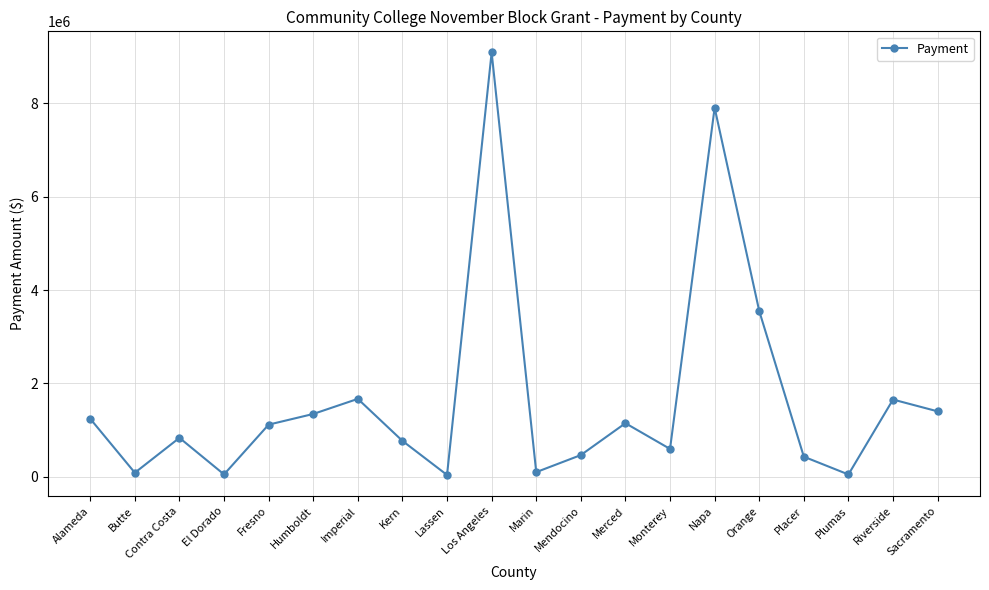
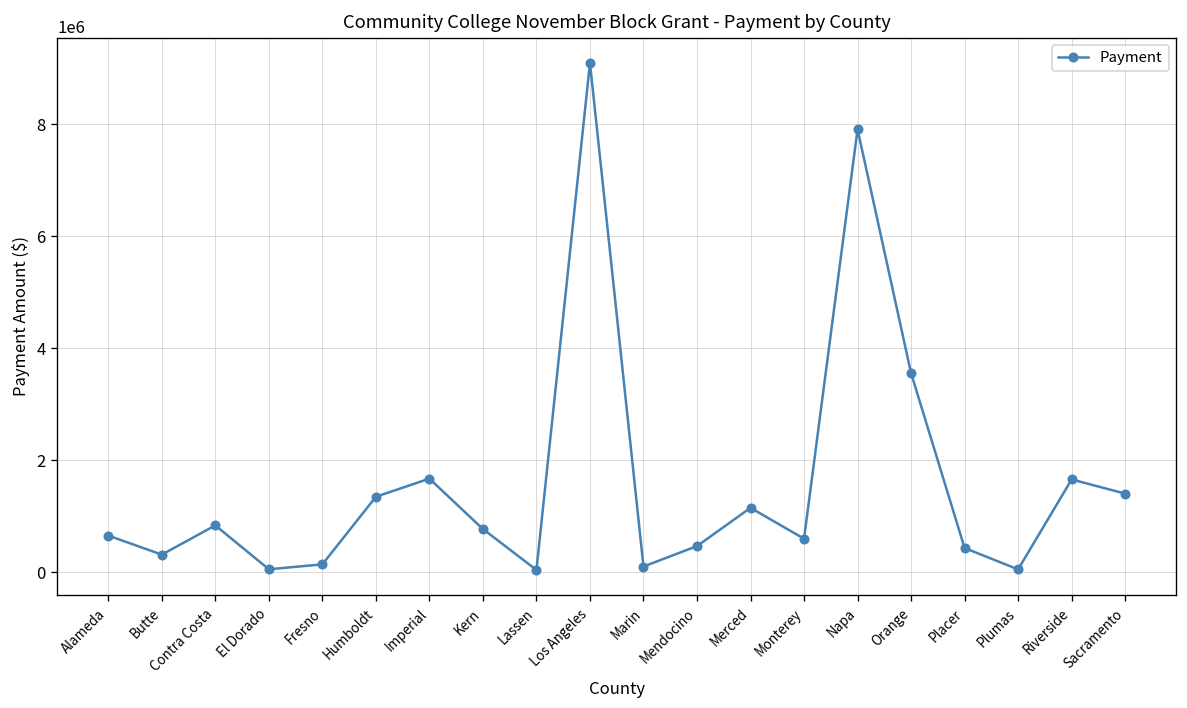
Alameda: 1200000 -> 700000
Butte: 100000 -> 300000
Fresno: 1100000 -> 100000
